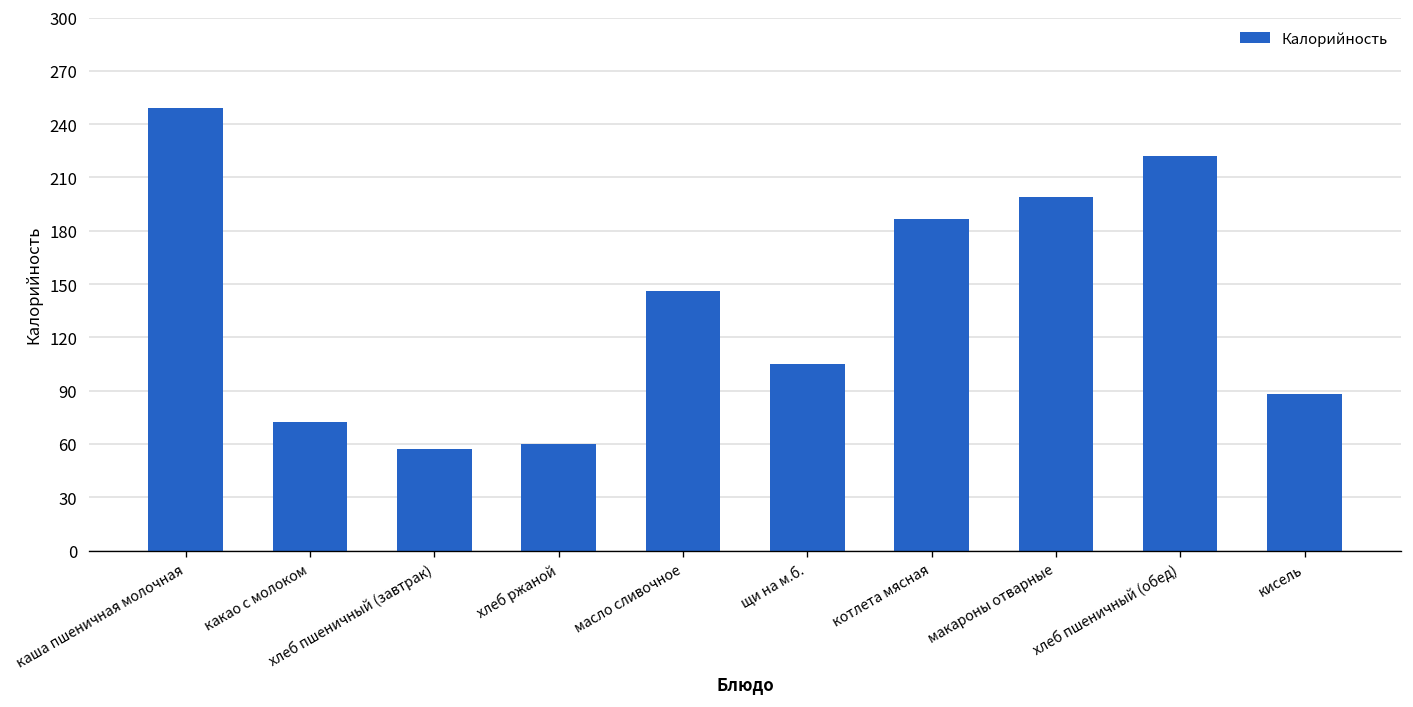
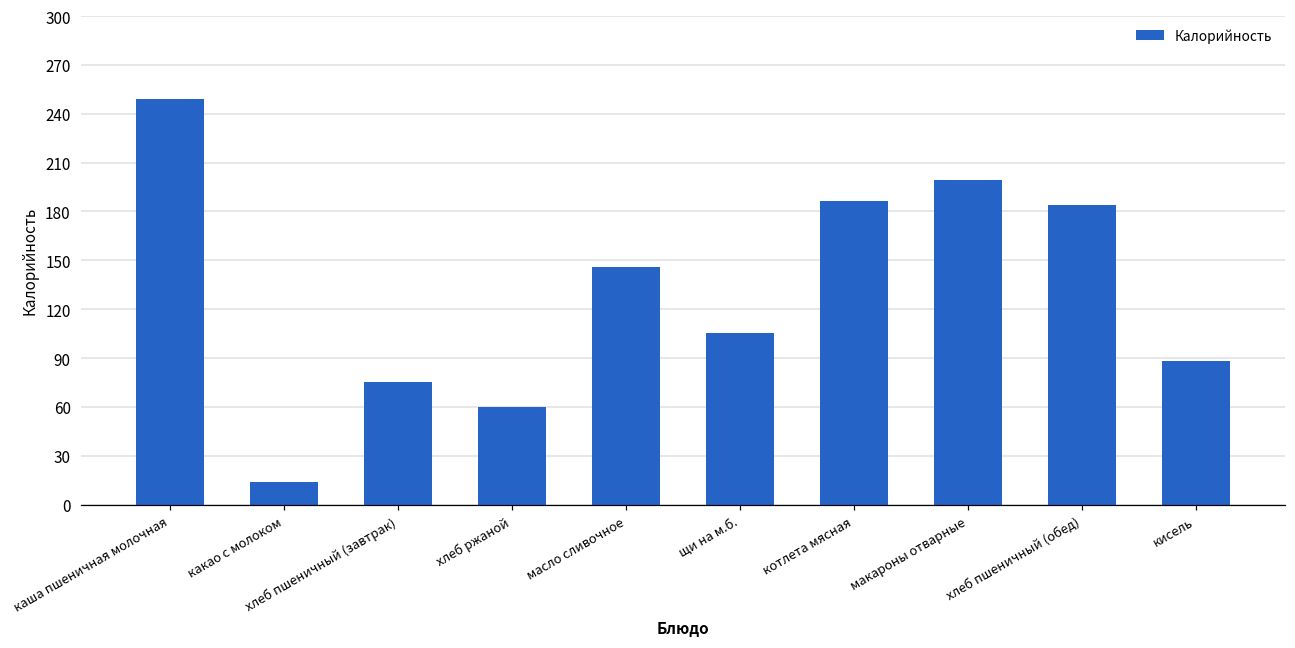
какао с молоком: 72 -> 14
хлеб пшеничный (завтрак): 57 -> 75
хлеб пшеничный (обед): 222 -> 184
